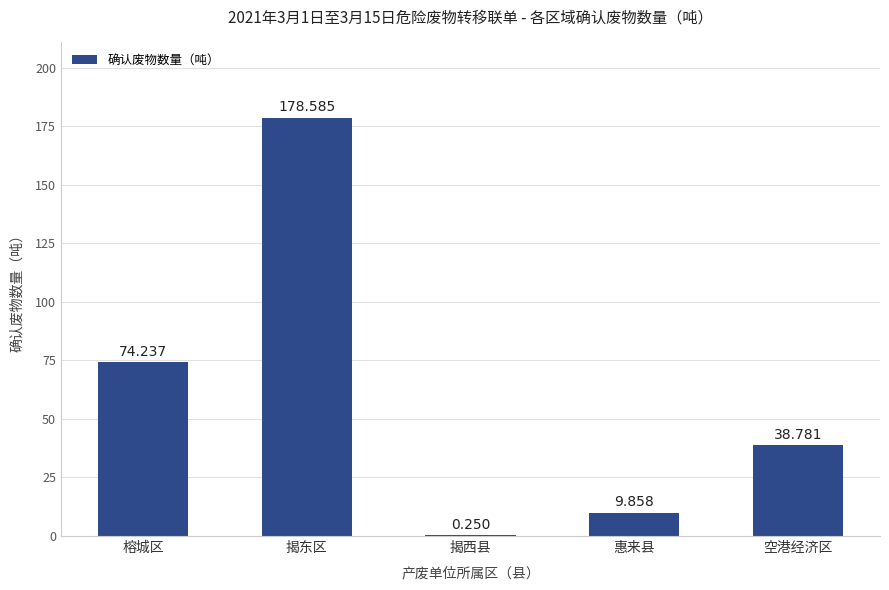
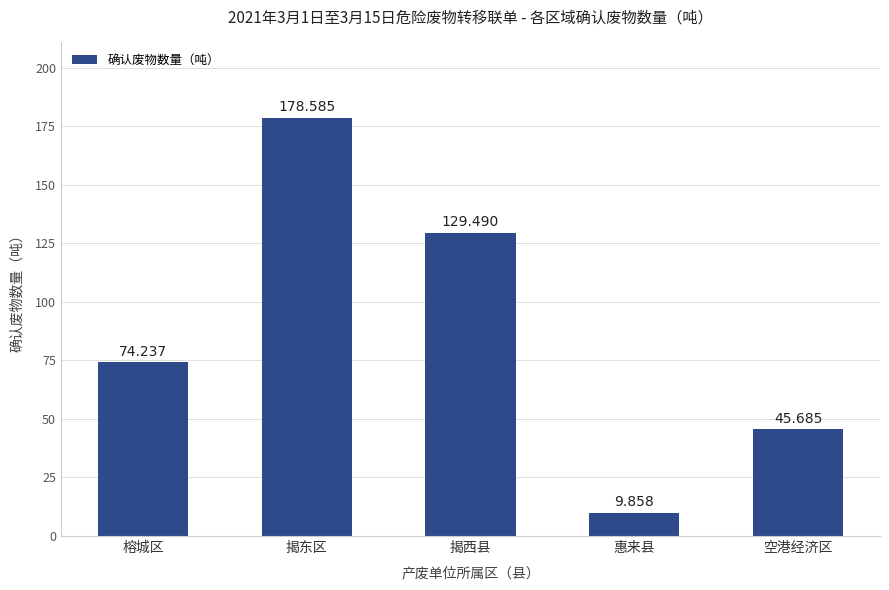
揭西县: 0.250 -> 129.490
空港经济区: 38.781 -> 45.685
